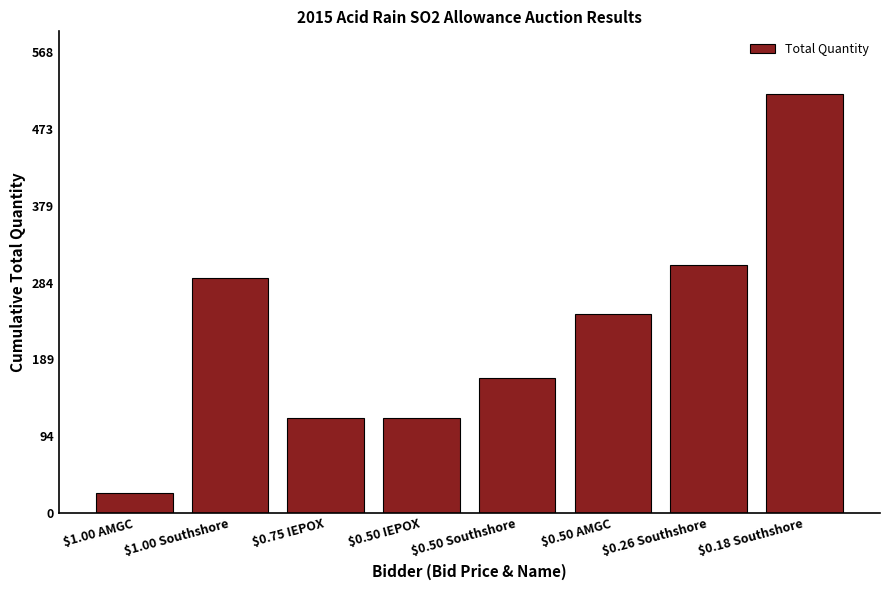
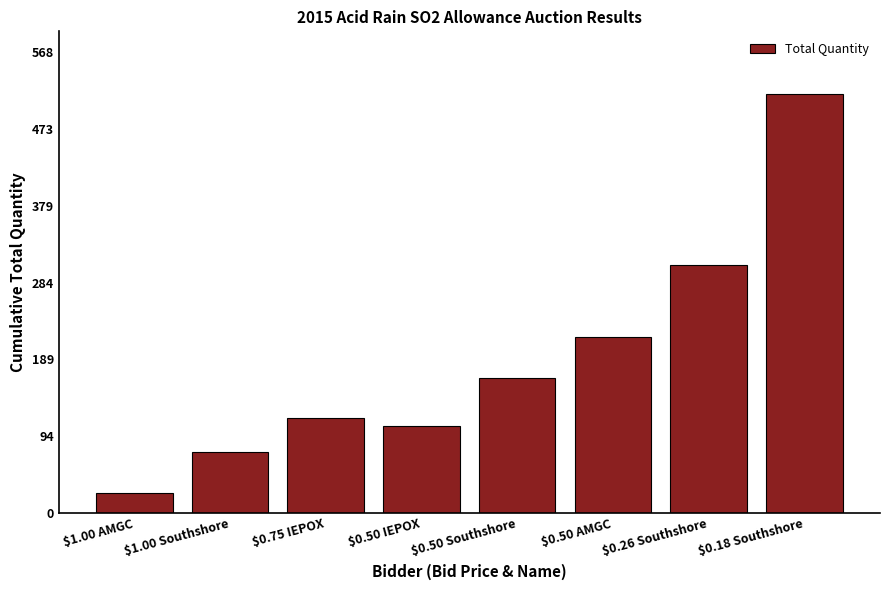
$1.00 Southshore: 290 -> 80
$0.50 IEPOX: 120 -> 110
$0.50 AMGC: 250 -> 220
